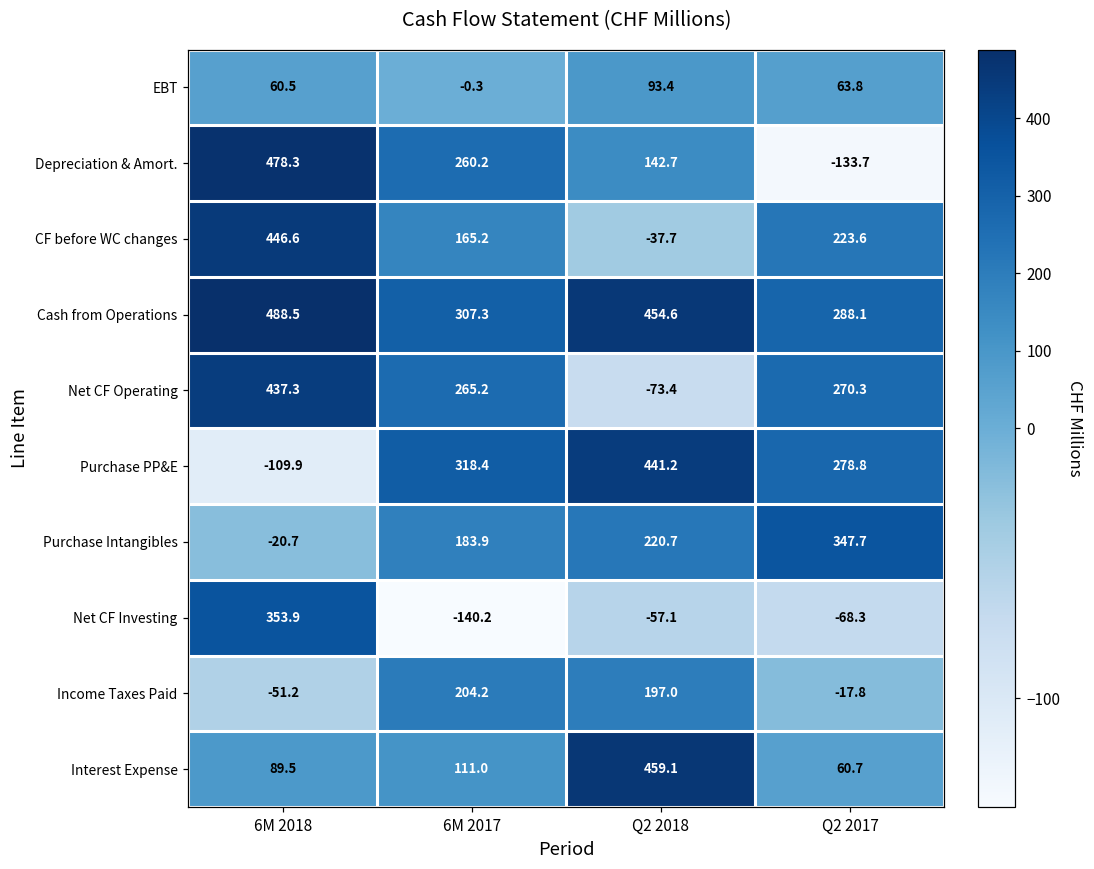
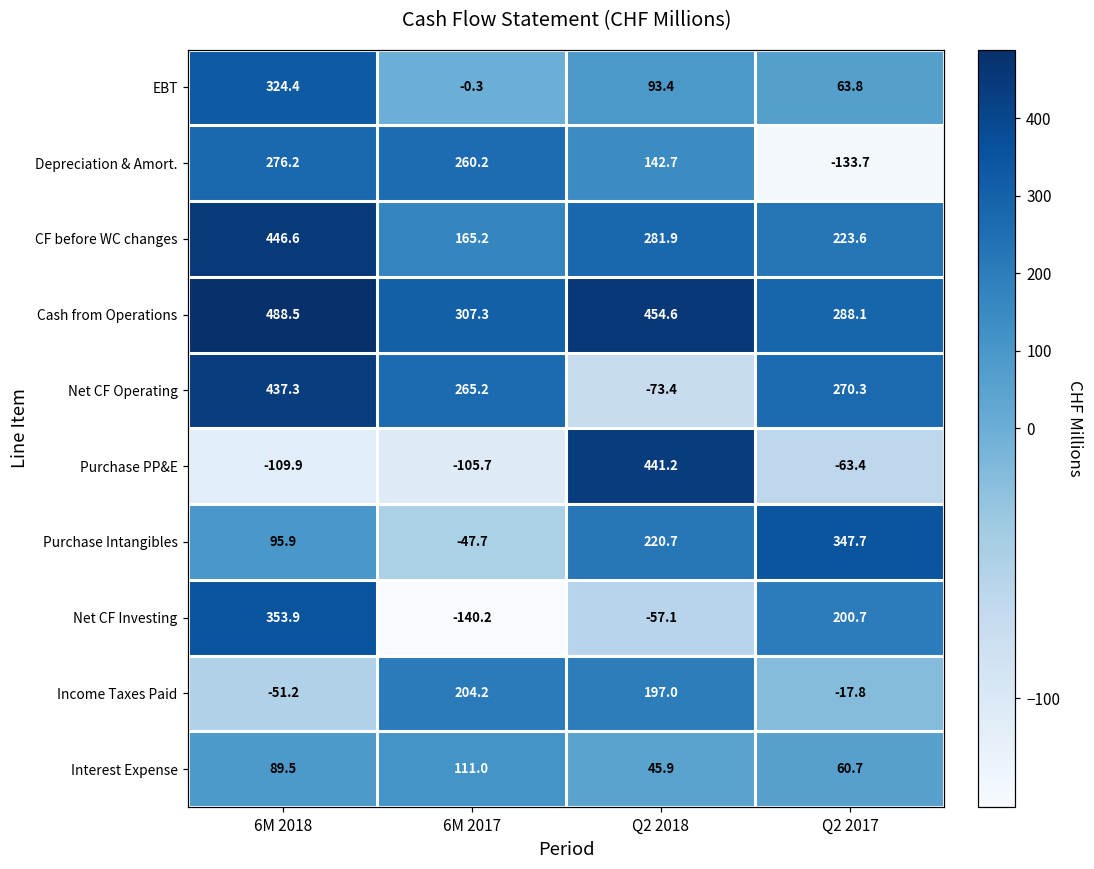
EBT, 6M 2018: 60.5 -> 324.4
Depreciation & Amort., 6M 2018: 478.3 -> 276.2
CF before WC changes, Q2 2018: -37.7 -> 281.9
Purchase PP&E, 6M 2017: 318.4 -> -105.7
Purchase PP&E, Q2 2017: 278.8 -> -63.4
Purchase Intangibles, 6M 2018: -20.7 -> 95.9
Purchase Intangibles, 6M 2017: 183.9 -> -47.7
Net CF Investing, Q2 2017: -68.3 -> 200.7
Interest Expense, Q2 2018: 459.1 -> 45.9
